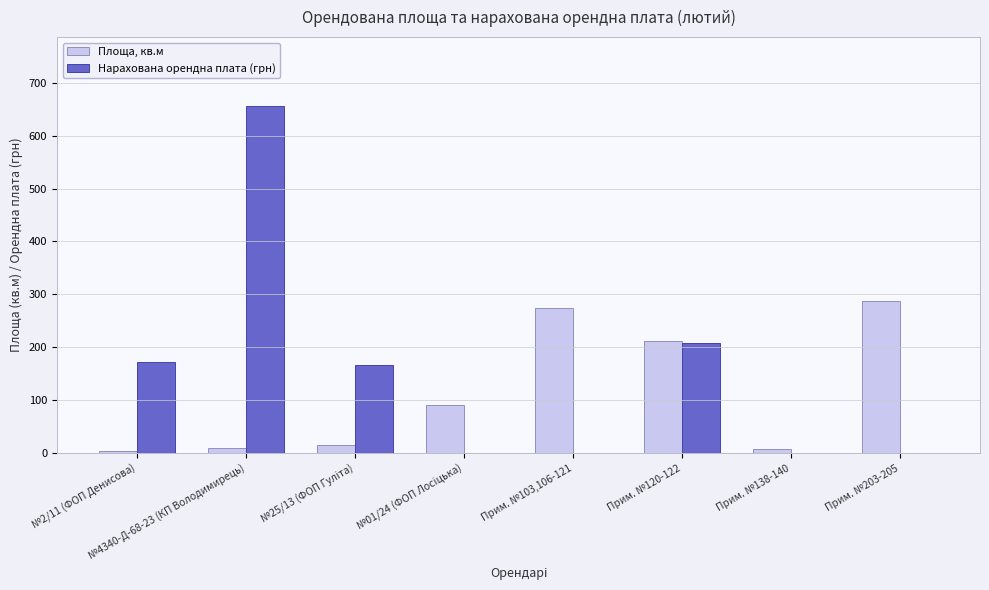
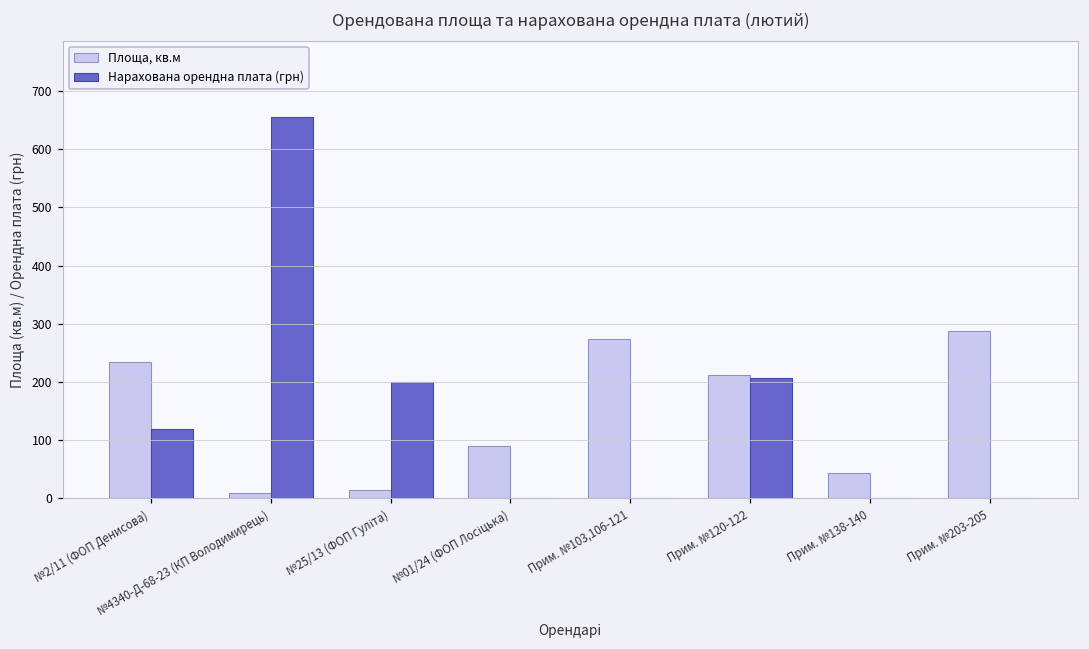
Площа, кв.м, №2/11 (ФОП Денисова): 10 -> 230
Нарахована орендна плата (грн), №2/11 (ФОП Денисова): 170 -> 120
Нарахована орендна плата (грн), №25/13 (ФОП Гуліта): 170 -> 200
Площа, кв.м, Прим. №138-140: 10 -> 40
